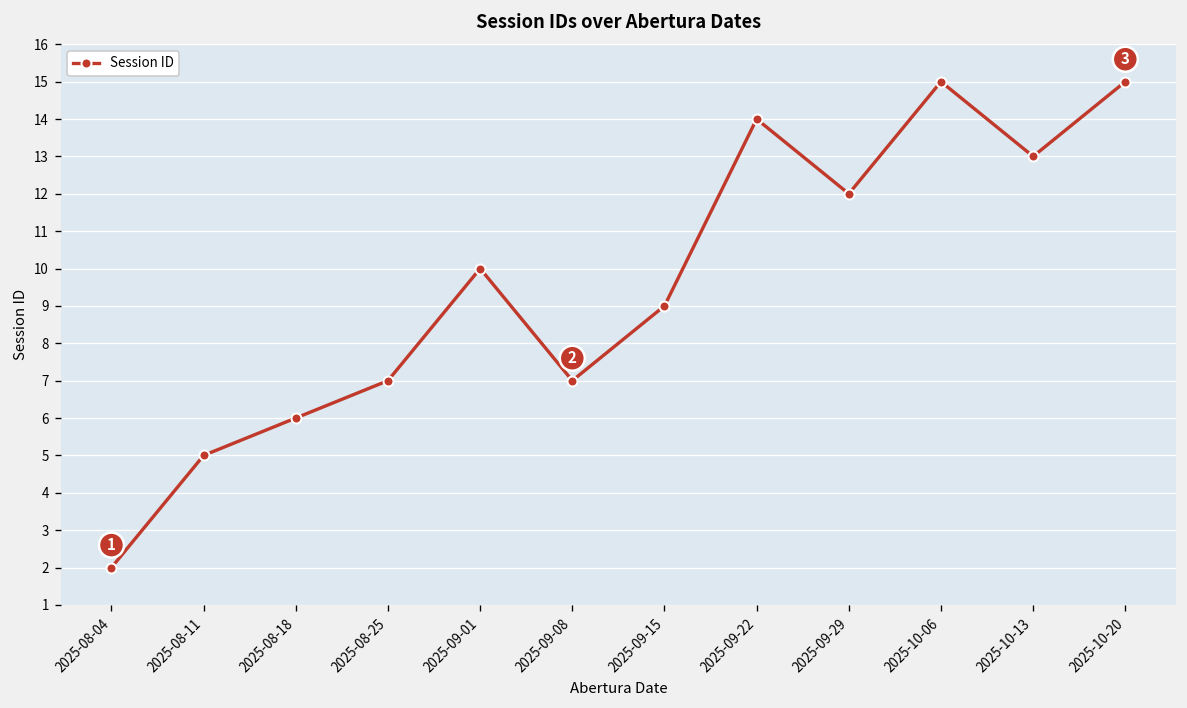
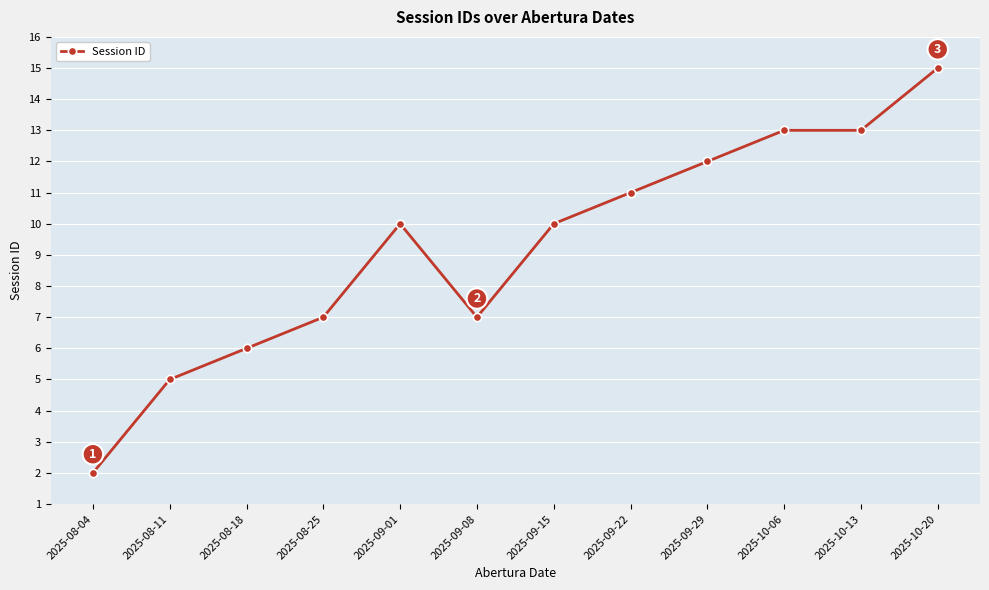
2025-09-15: 9 -> 10
2025-09-22: 14 -> 11
2025-10-06: 15 -> 13
